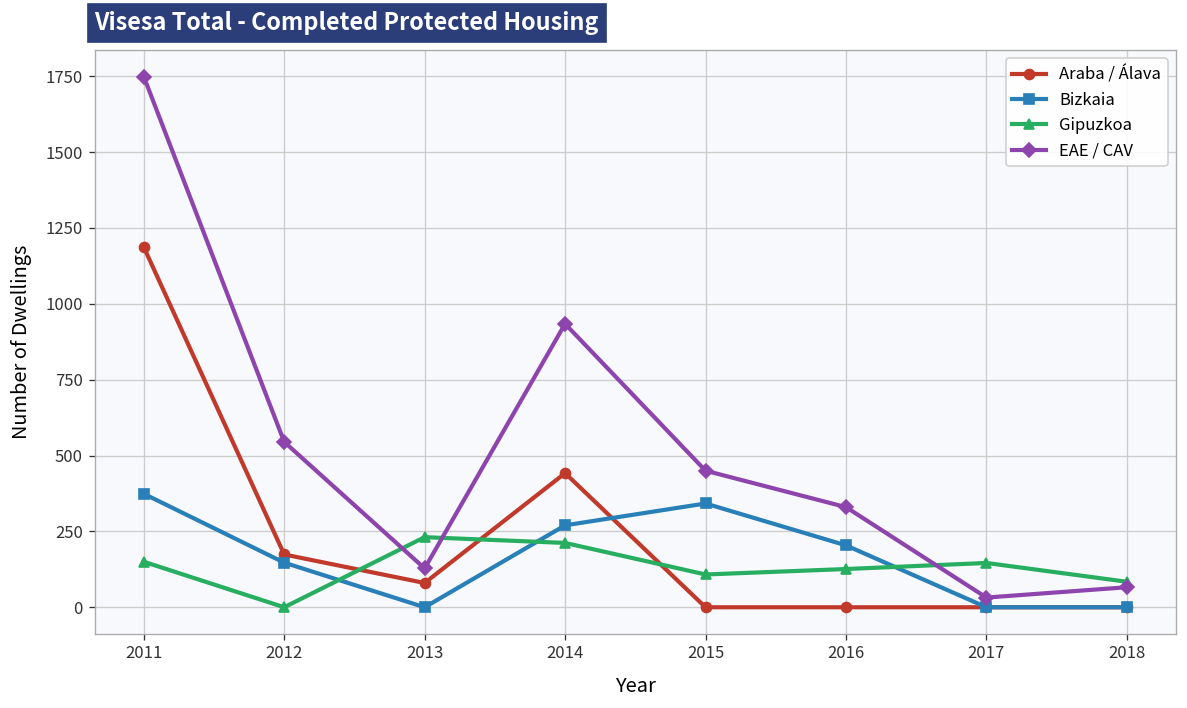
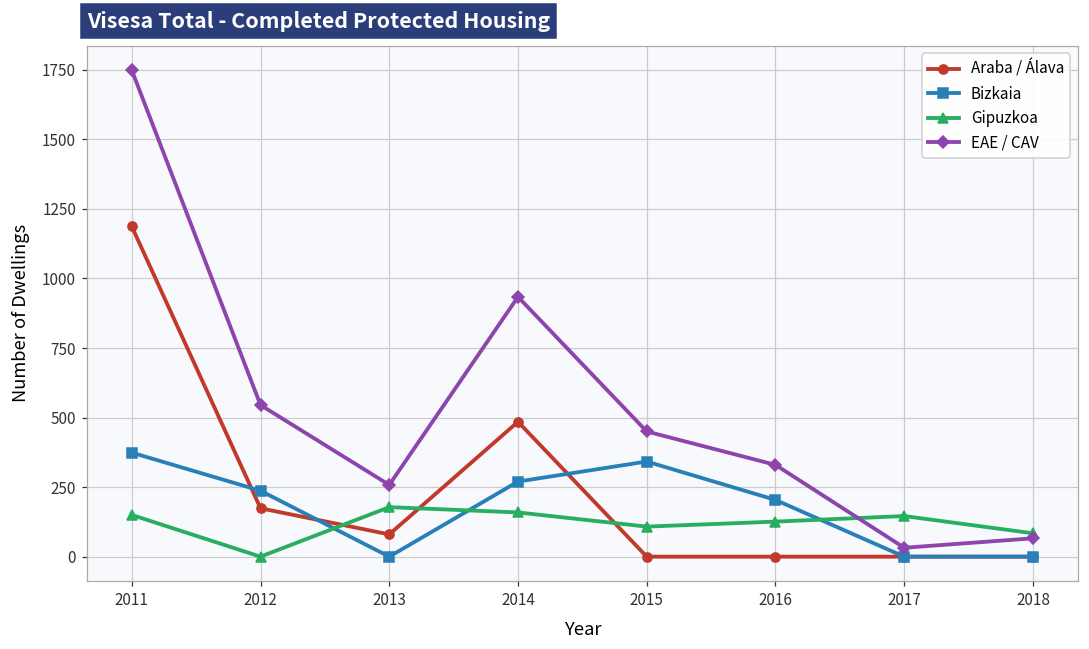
Bizkaia, 2012: 150 -> 240
Gipuzkoa, 2013: 230 -> 180
EAE / CAV, 2013: 130 -> 260
Araba / Álava, 2014: 440 -> 490
Gipuzkoa, 2014: 210 -> 160
